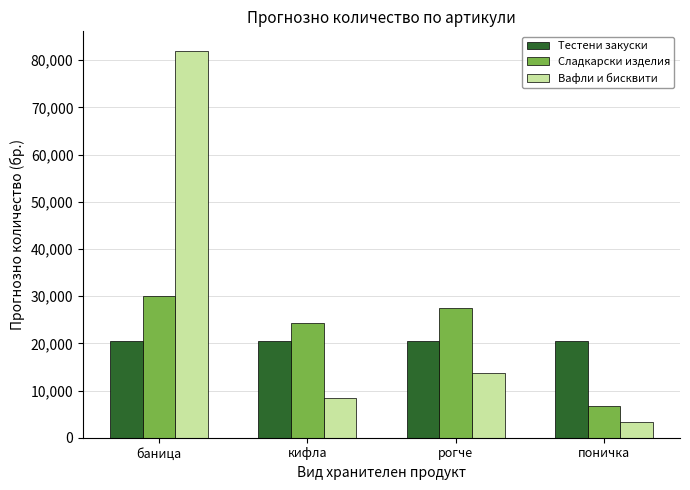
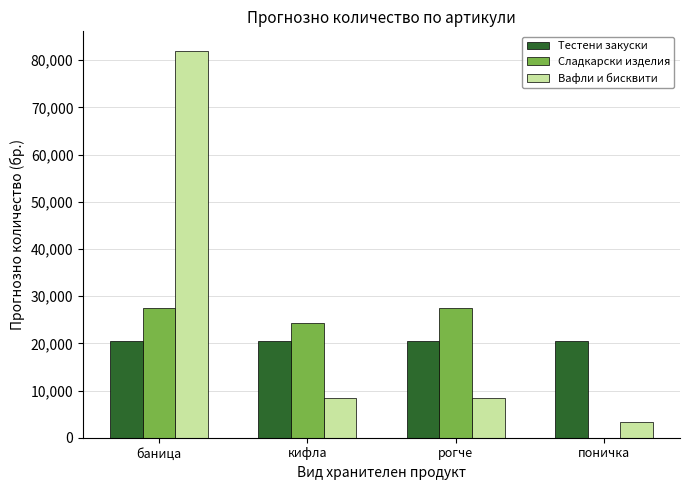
Сладкарски изделия, баница: 30,000 -> 27,000
Вафли и бисквити, рогче: 14,000 -> 9,000
Сладкарски изделия, поничка: 7,000 -> 0
